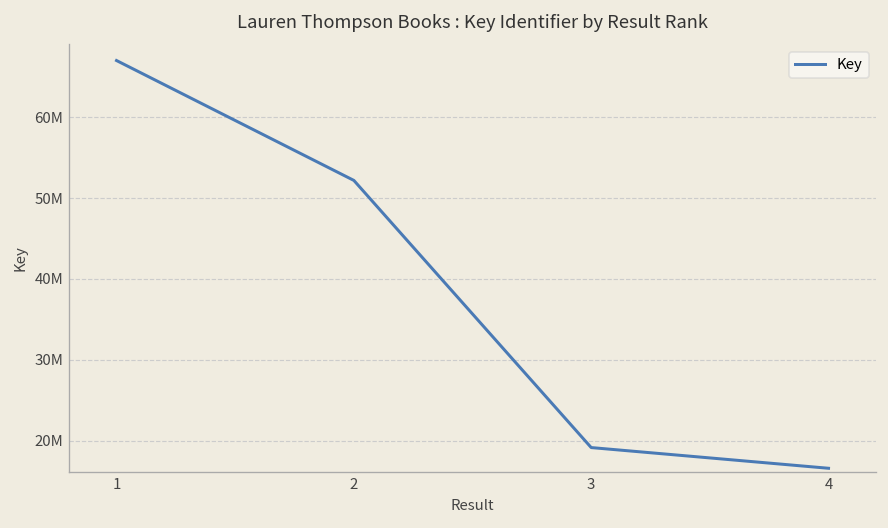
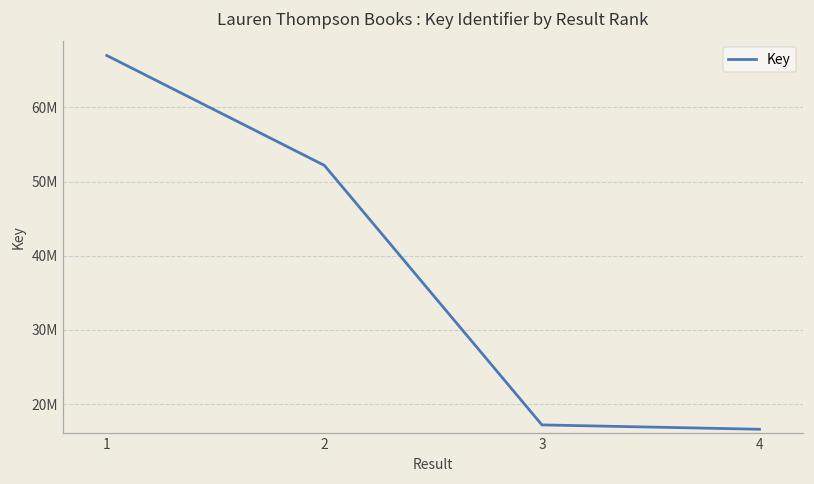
3: 19000000 -> 17000000
